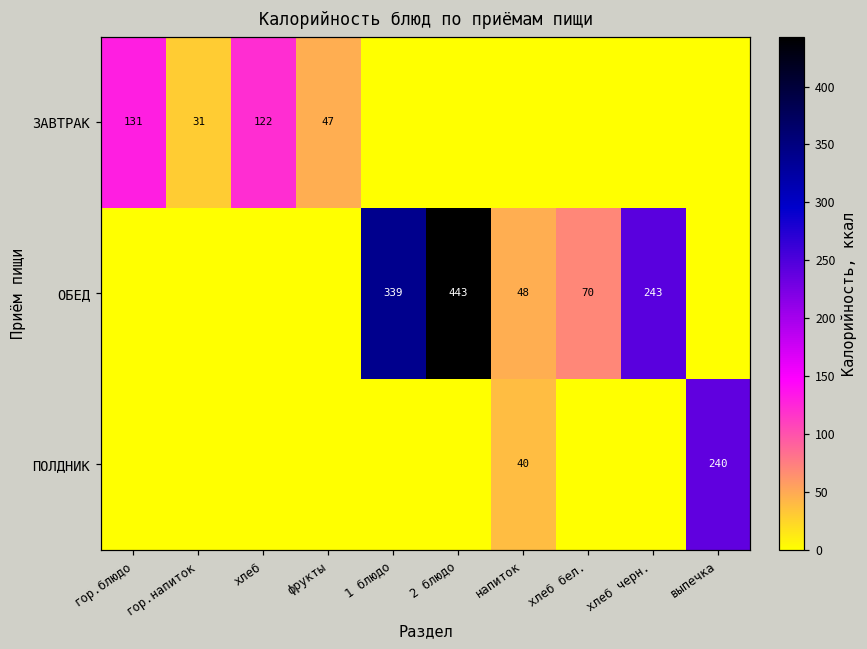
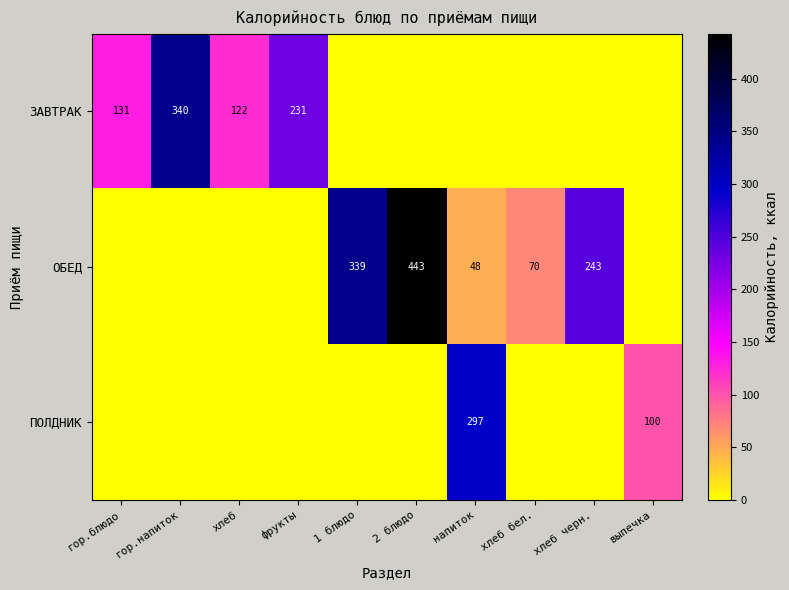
ЗАВТРАК, гор.напиток: 31 -> 340
ЗАВТРАК, фрукты: 47 -> 231
ПОЛДНИК, напиток: 40 -> 297
ПОЛДНИК, выпечка: 240 -> 100
